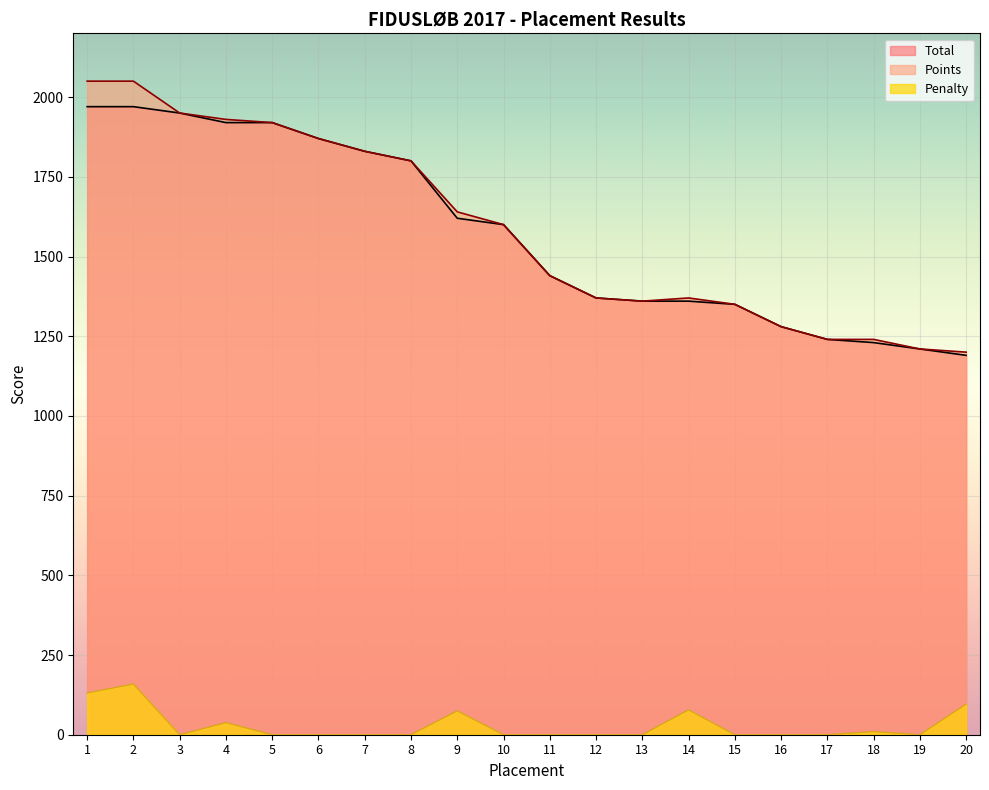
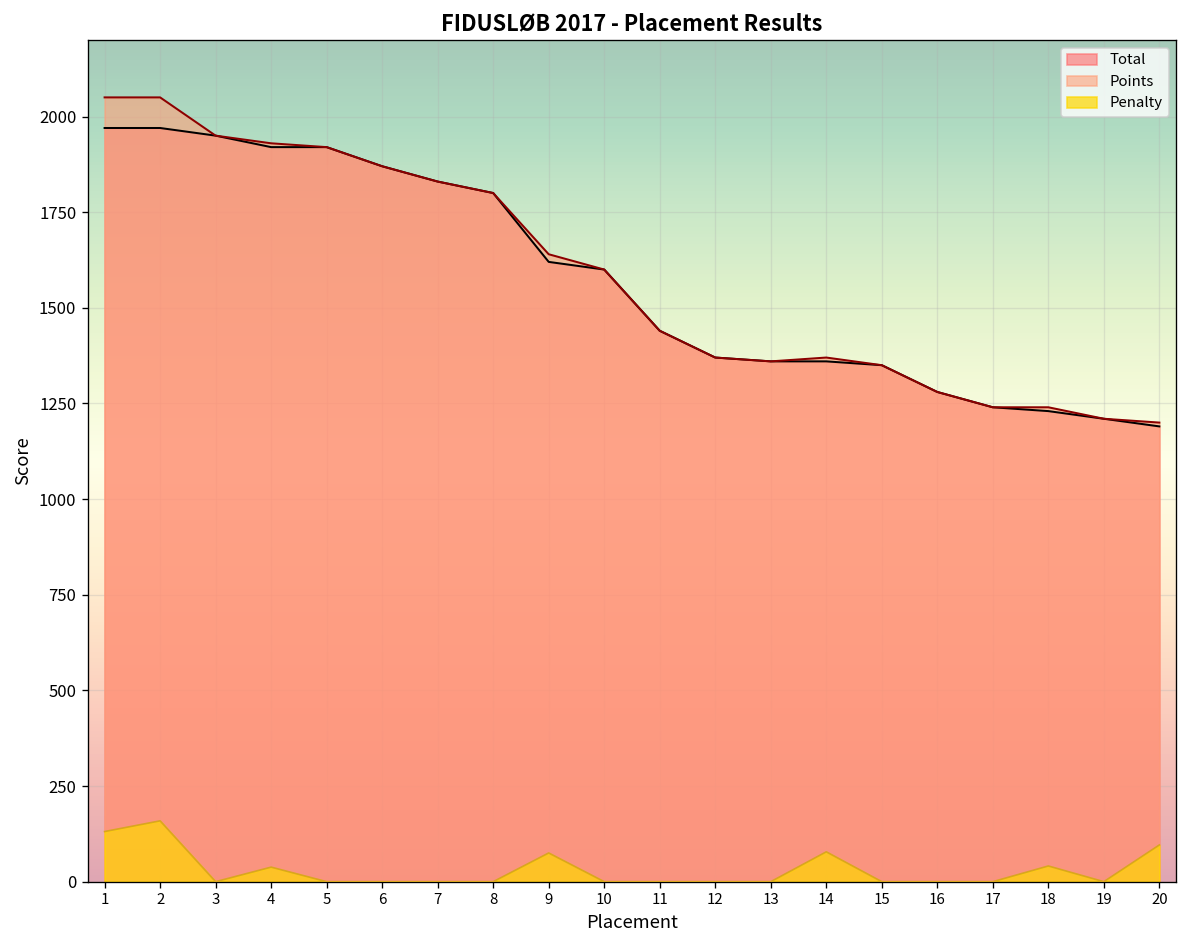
Penalty, 18: 10 -> 40
